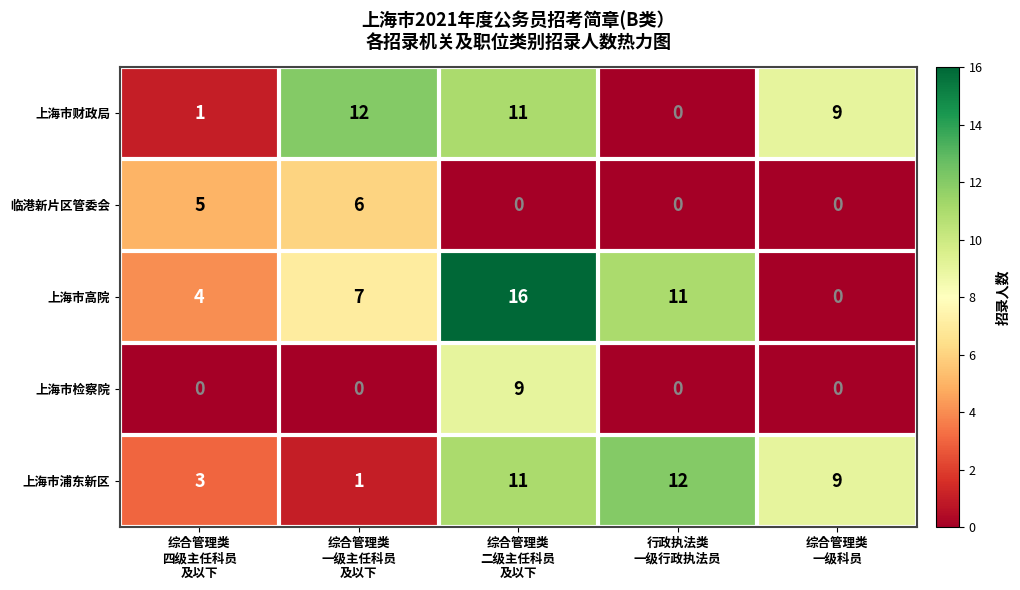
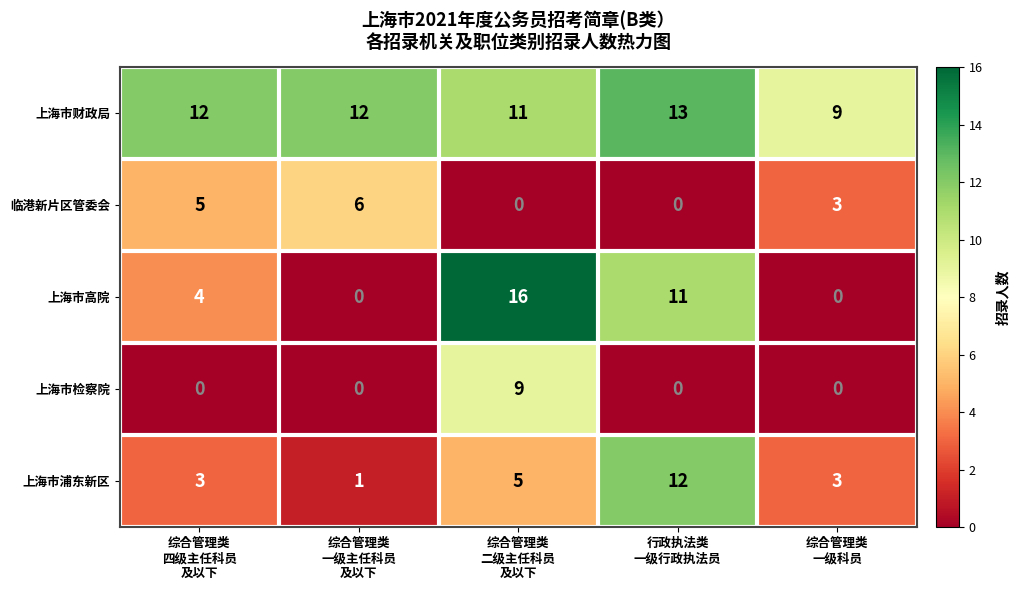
上海市财政局, 综合管理类 四级主任科员 及以下: 1 -> 12
上海市财政局, 行政执法类 一级行政执法员: 0 -> 13
临港新片区管委会, 综合管理类 一级科员: 0 -> 3
上海市高院, 综合管理类 一级主任科员 及以下: 7 -> 0
上海市浦东新区, 综合管理类 二级主任科员 及以下: 11 -> 5
上海市浦东新区, 综合管理类 一级科员: 9 -> 3
